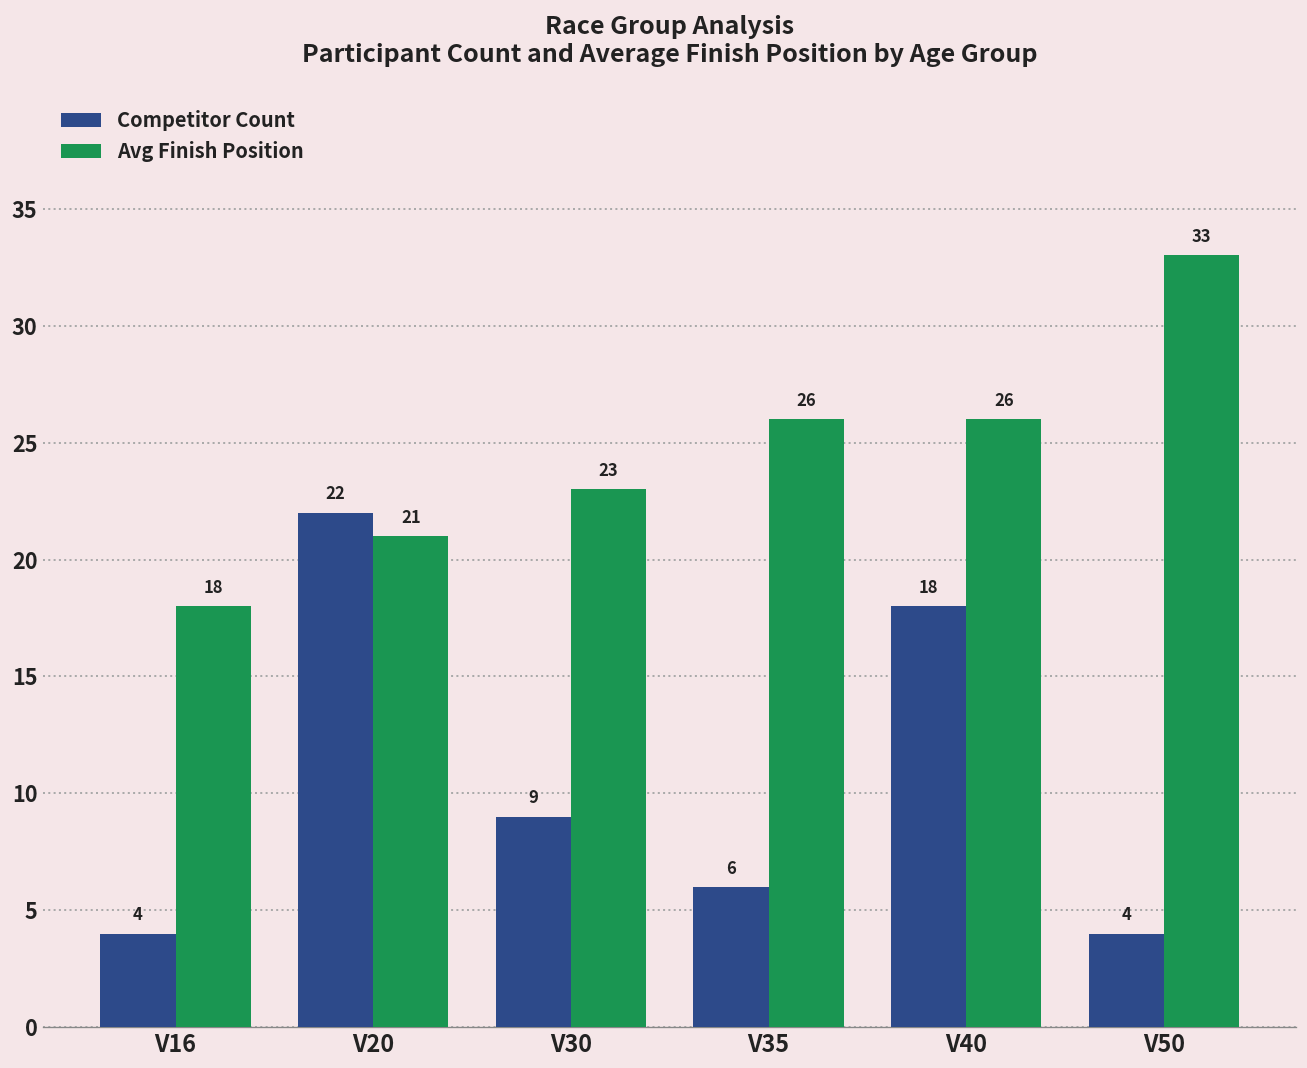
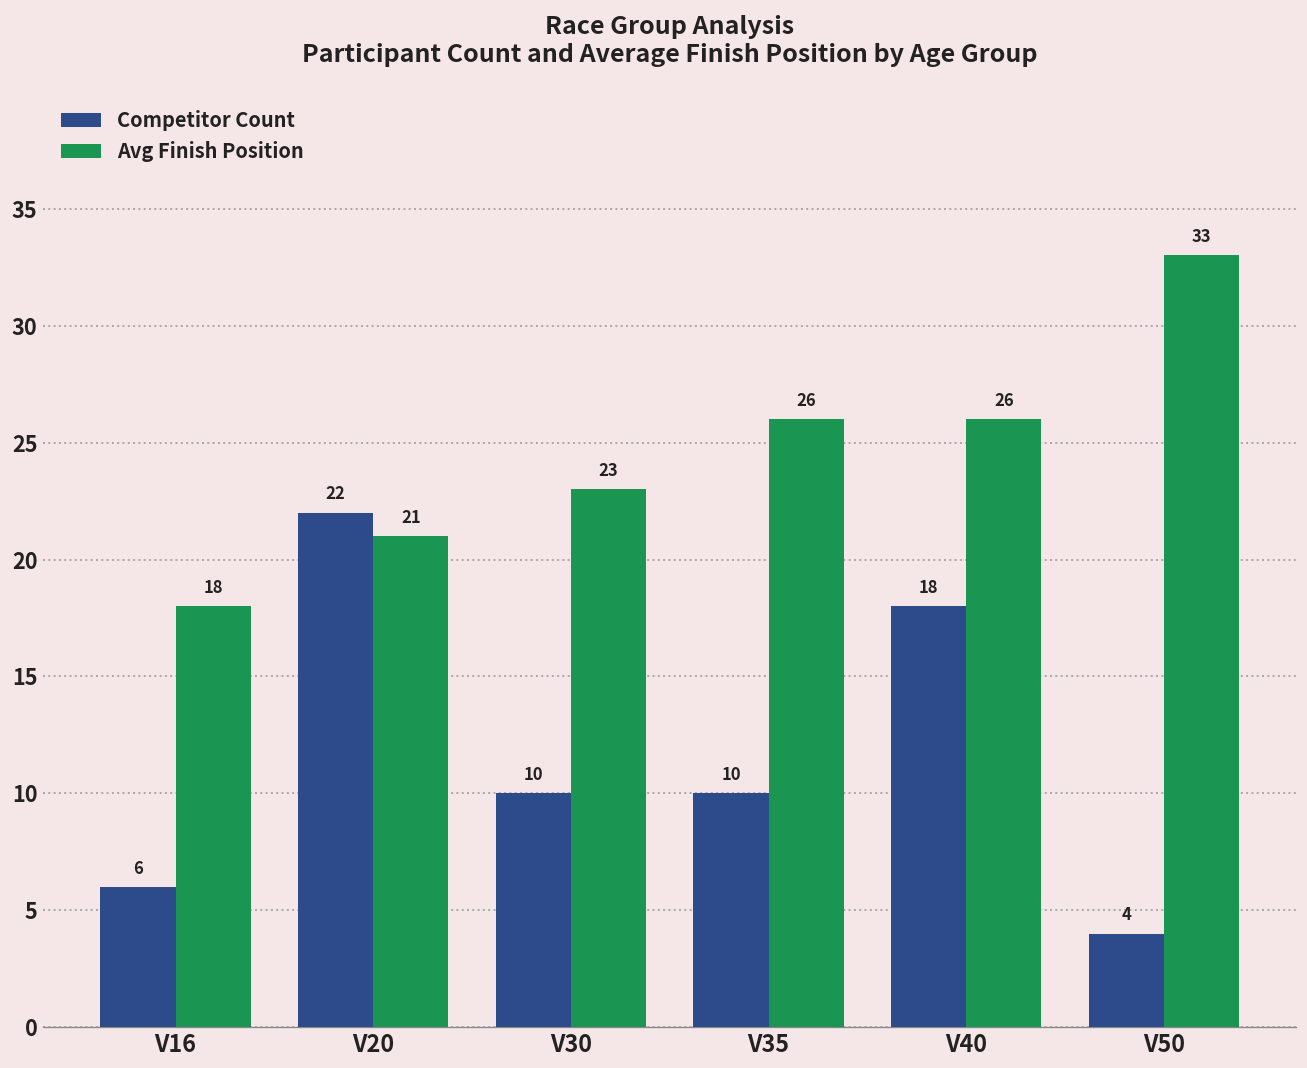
Competitor Count, V16: 4 -> 6
Competitor Count, V30: 9 -> 10
Competitor Count, V35: 6 -> 10
